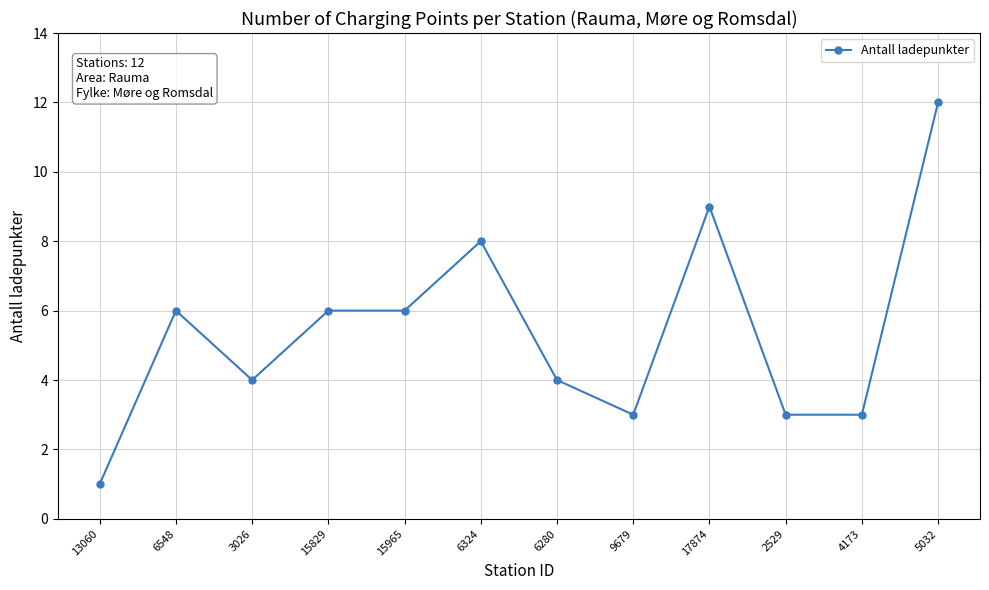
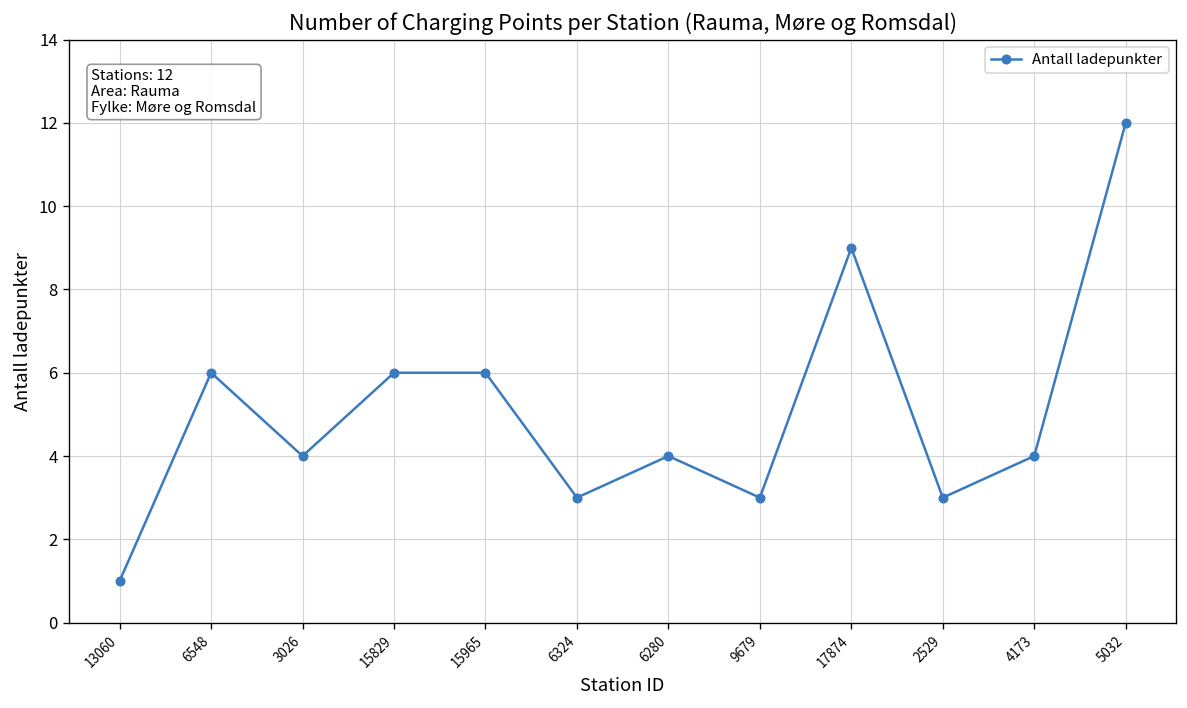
6324: 8 -> 3
4173: 3 -> 4
